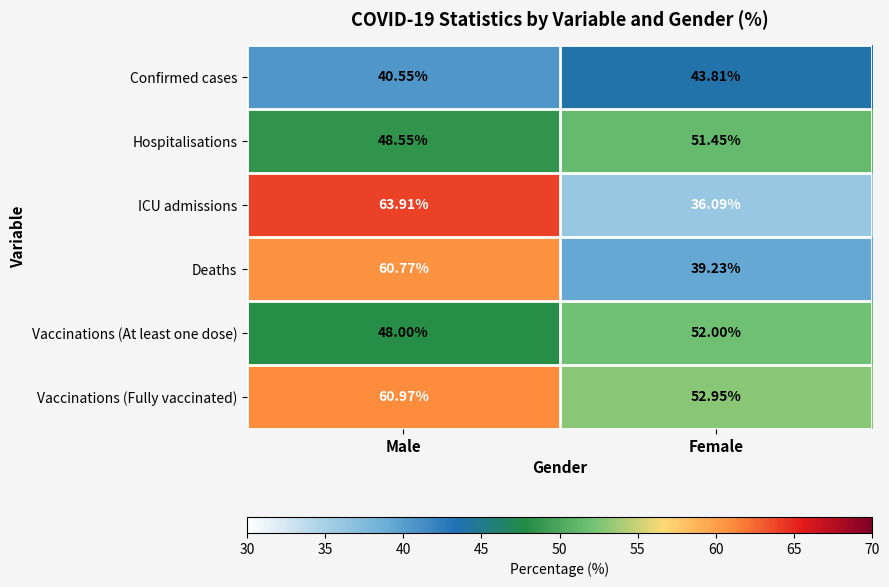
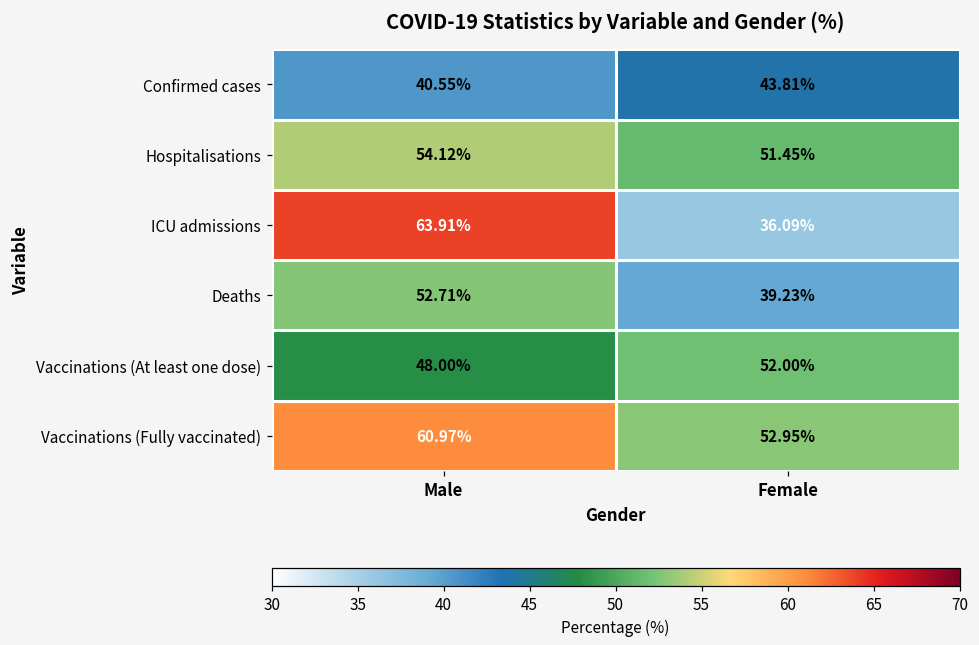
Hospitalisations, Male: 48.55% -> 54.12%
Deaths, Male: 60.77% -> 52.71%
